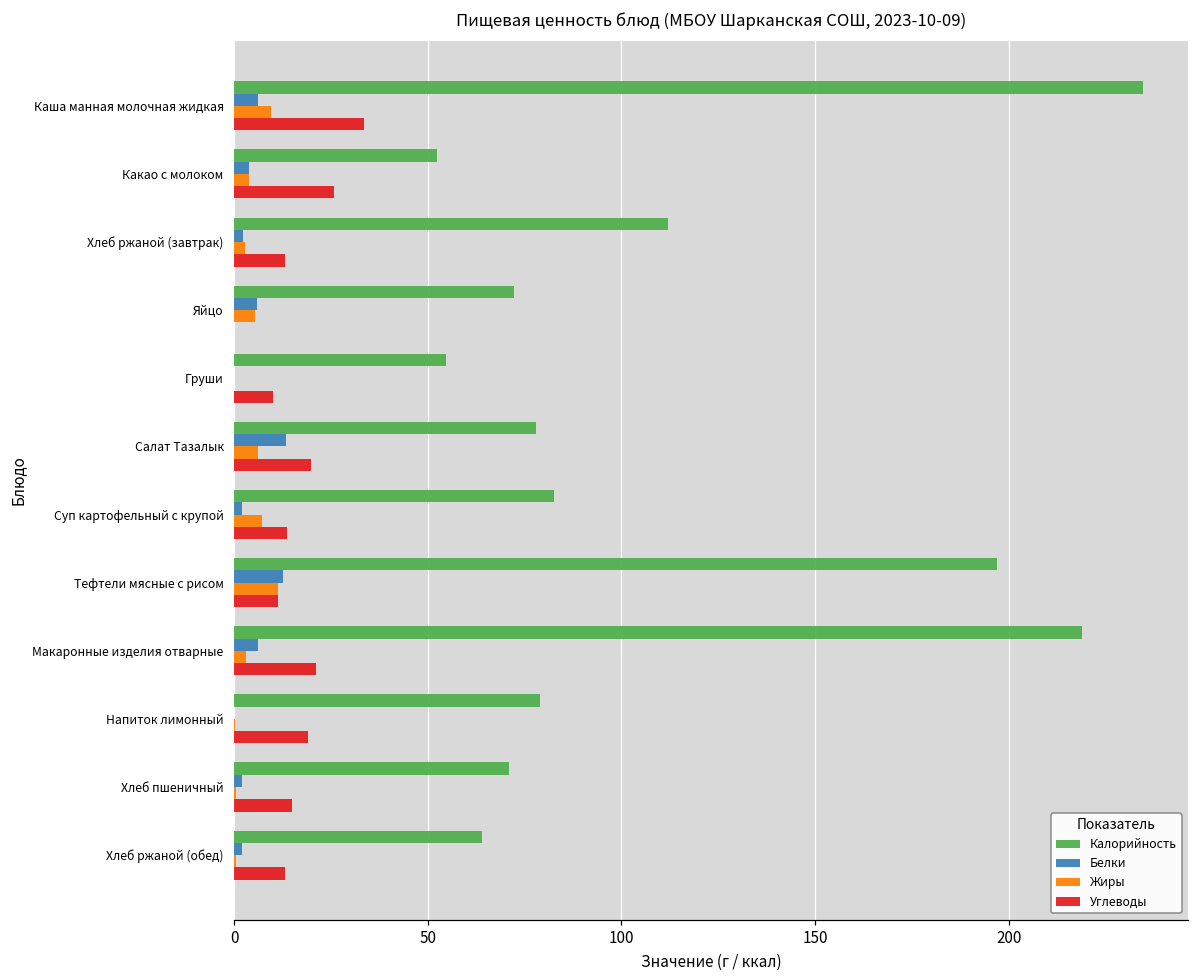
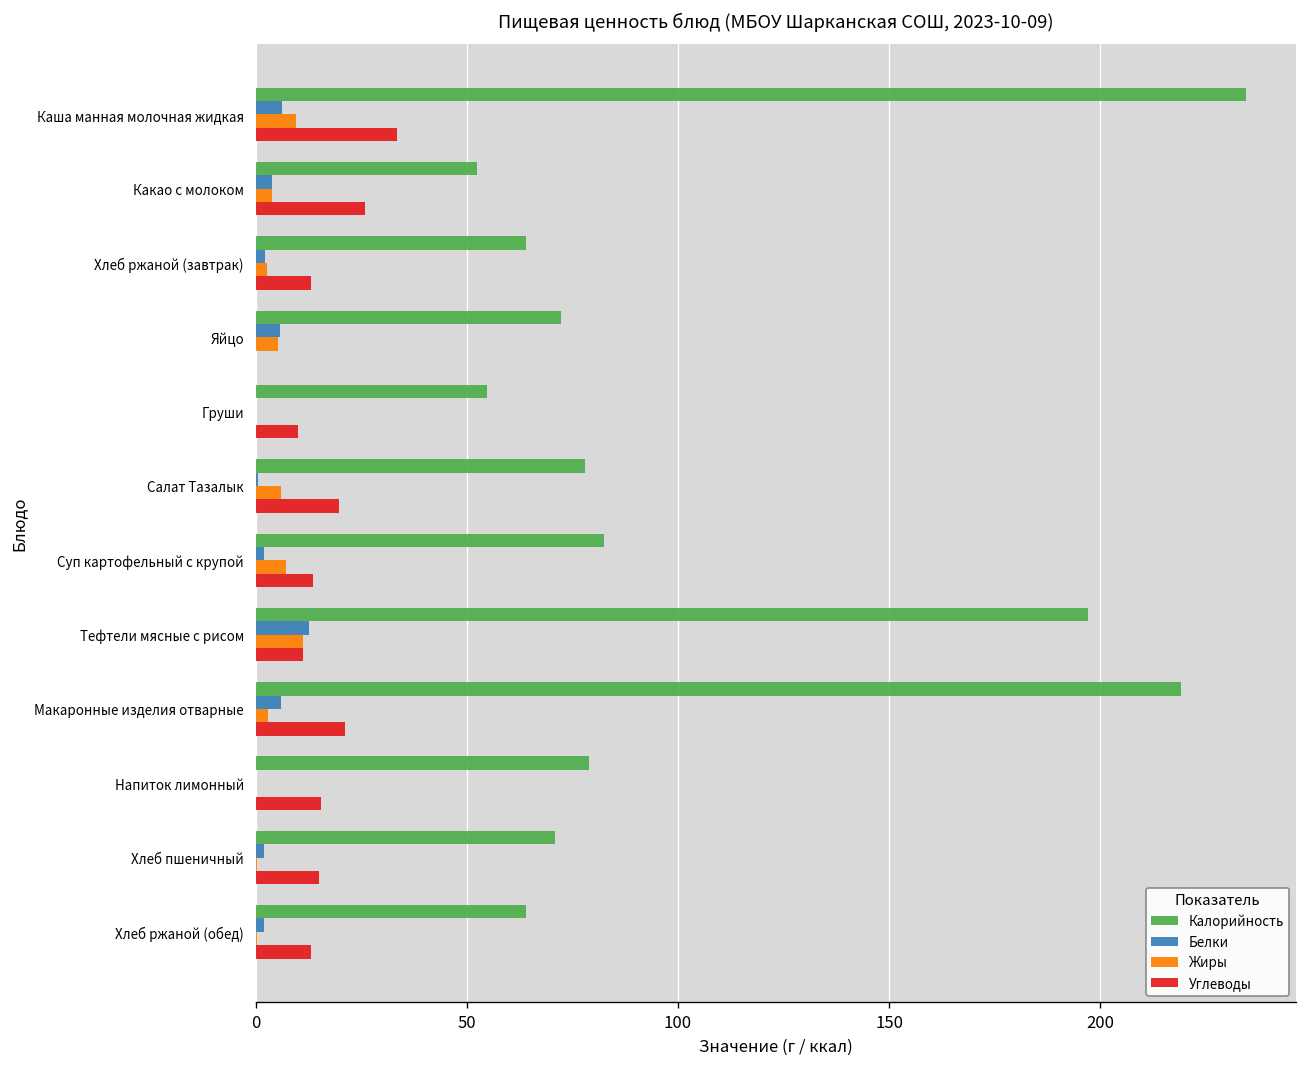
Калорийность, Хлеб ржаной (завтрак): 112 -> 64
Белки, Салат Тазалык: 13 -> 1
Углеводы, Напиток лимонный: 19 -> 16
